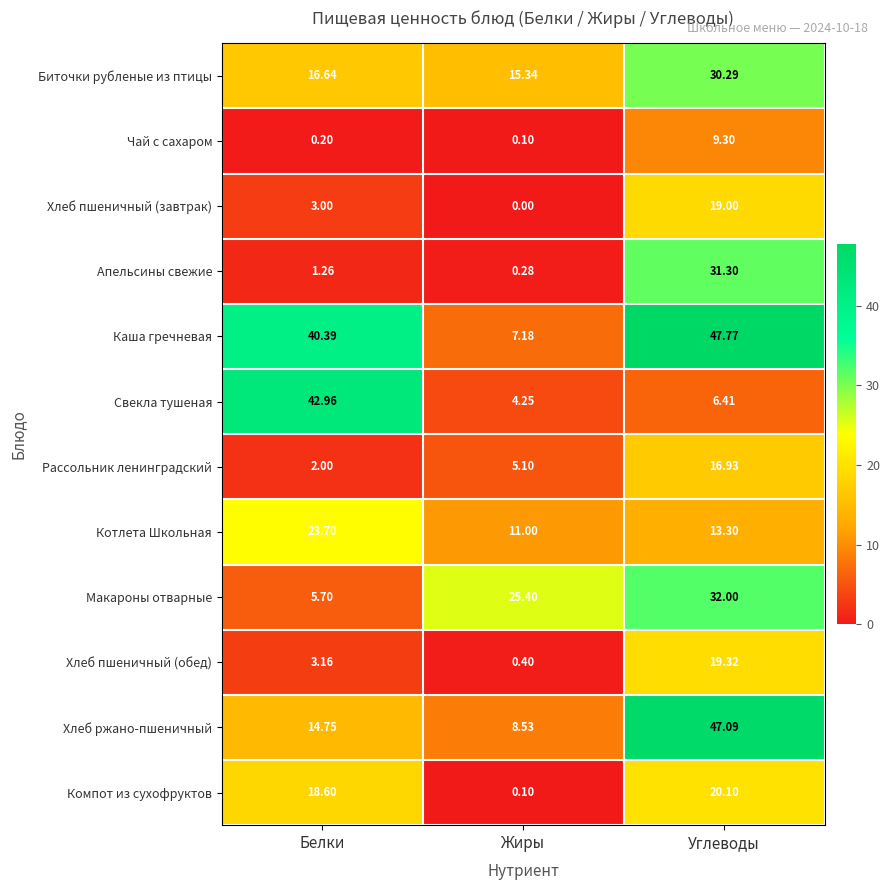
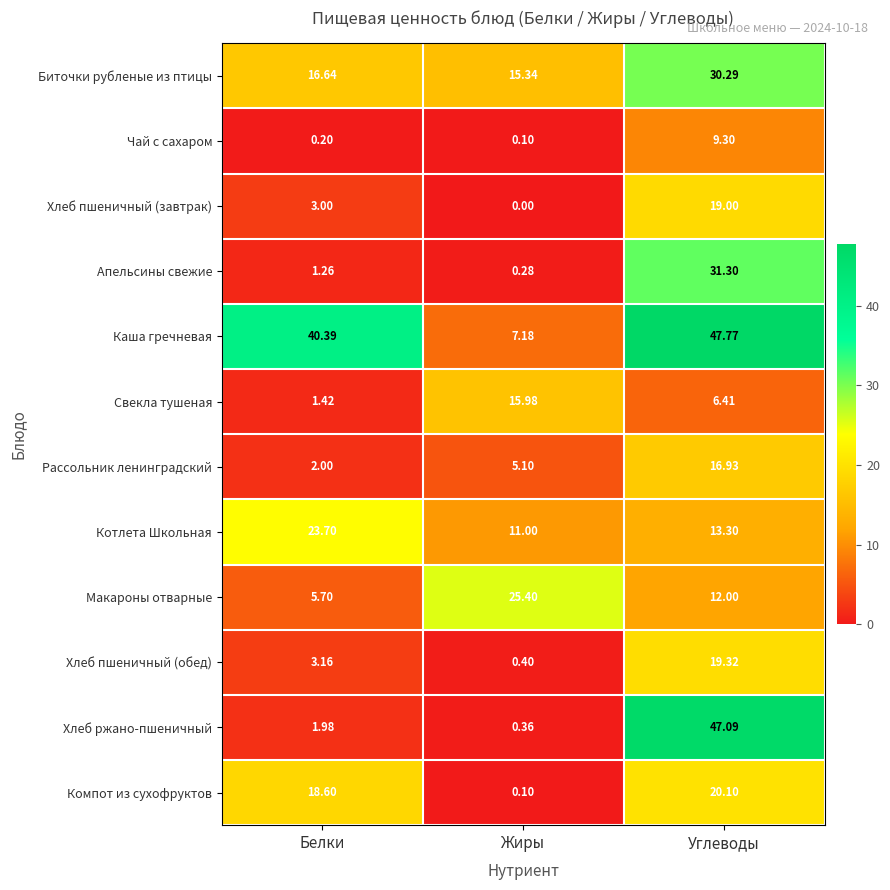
Свекла тушеная, Белки: 42.96 -> 1.42
Свекла тушеная, Жиры: 4.25 -> 15.98
Макароны отварные, Углеводы: 32.00 -> 12.00
Хлеб ржано-пшеничный, Белки: 14.75 -> 1.98
Хлеб ржано-пшеничный, Жиры: 8.53 -> 0.36
